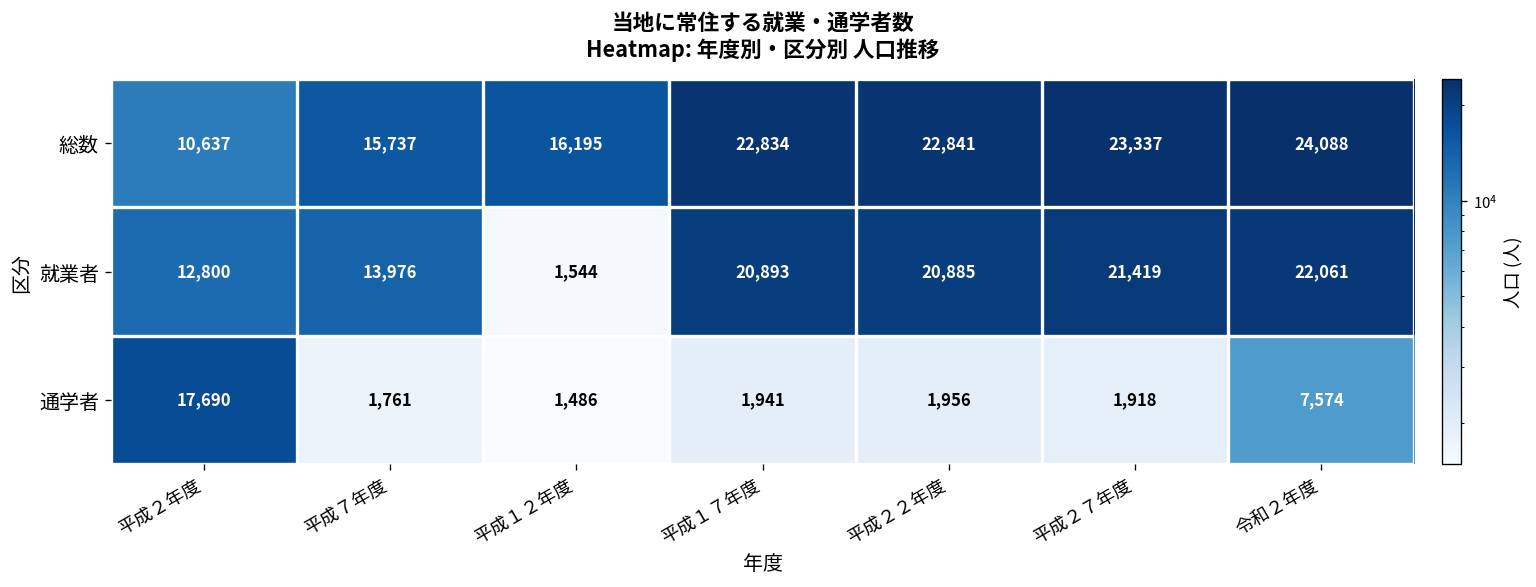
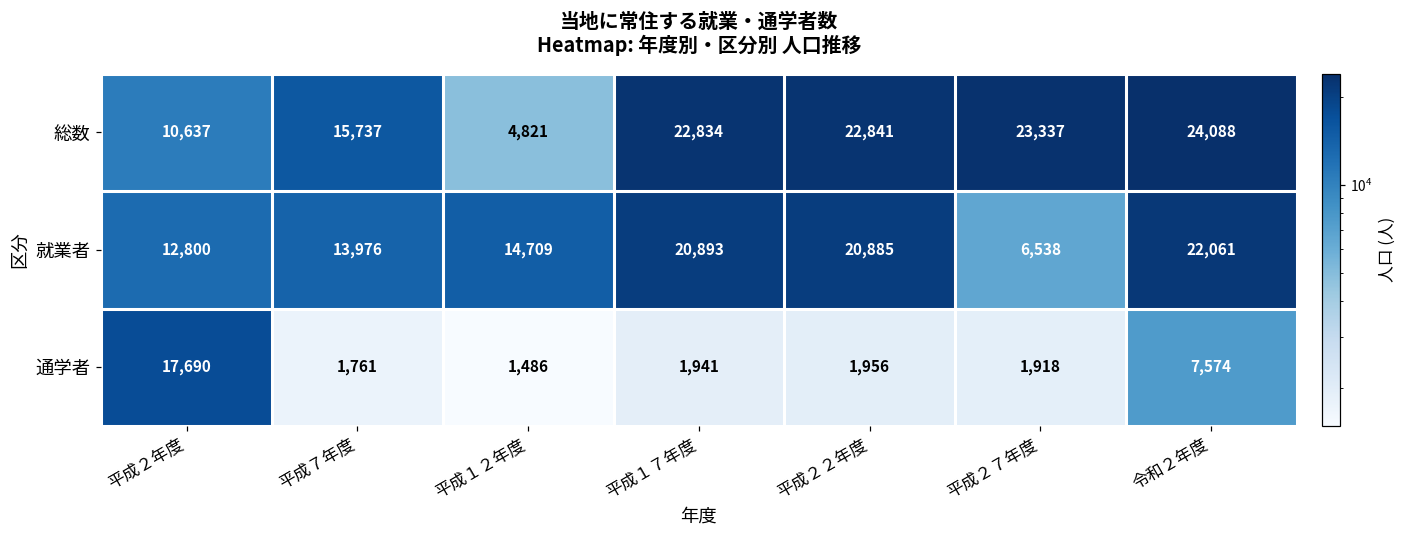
総数, 平成１２年度: 16,195 -> 4,821
就業者, 平成１２年度: 1,544 -> 14,709
就業者, 平成２７年度: 21,419 -> 6,538
